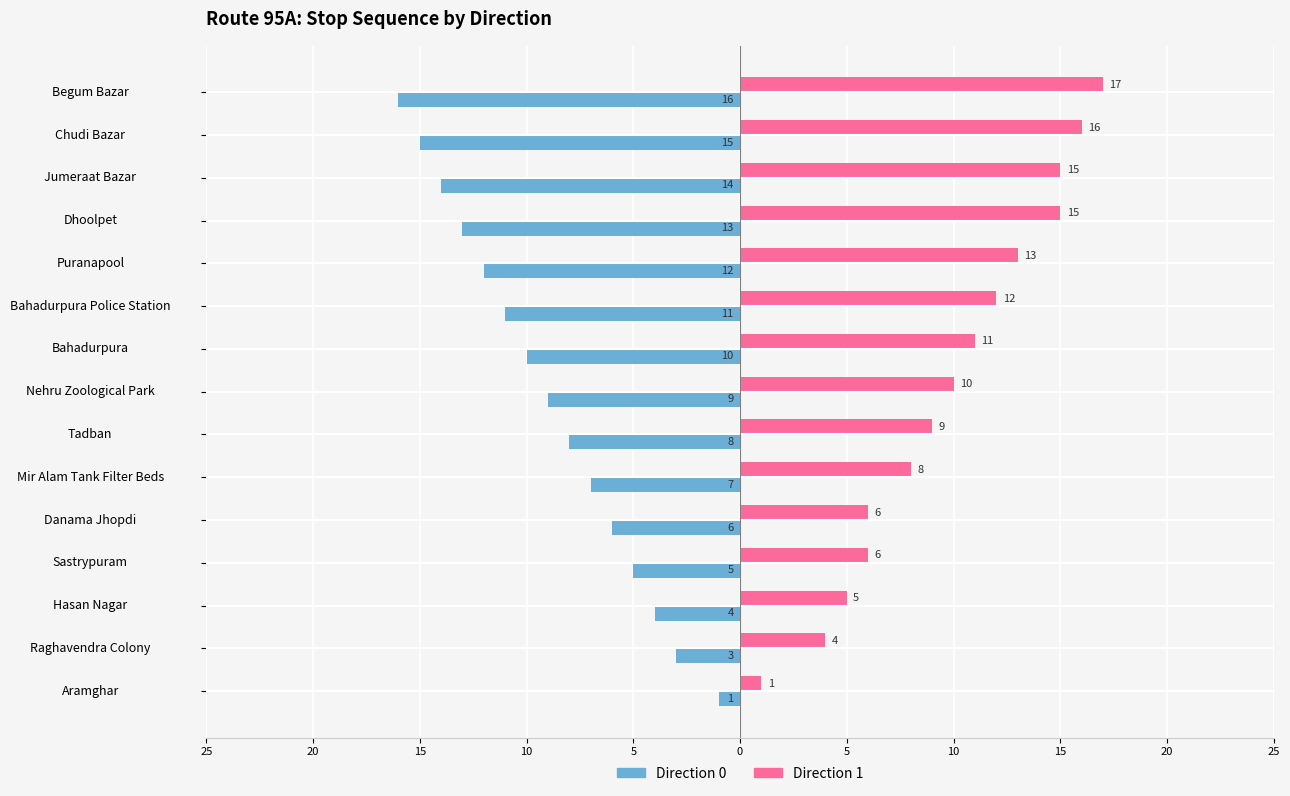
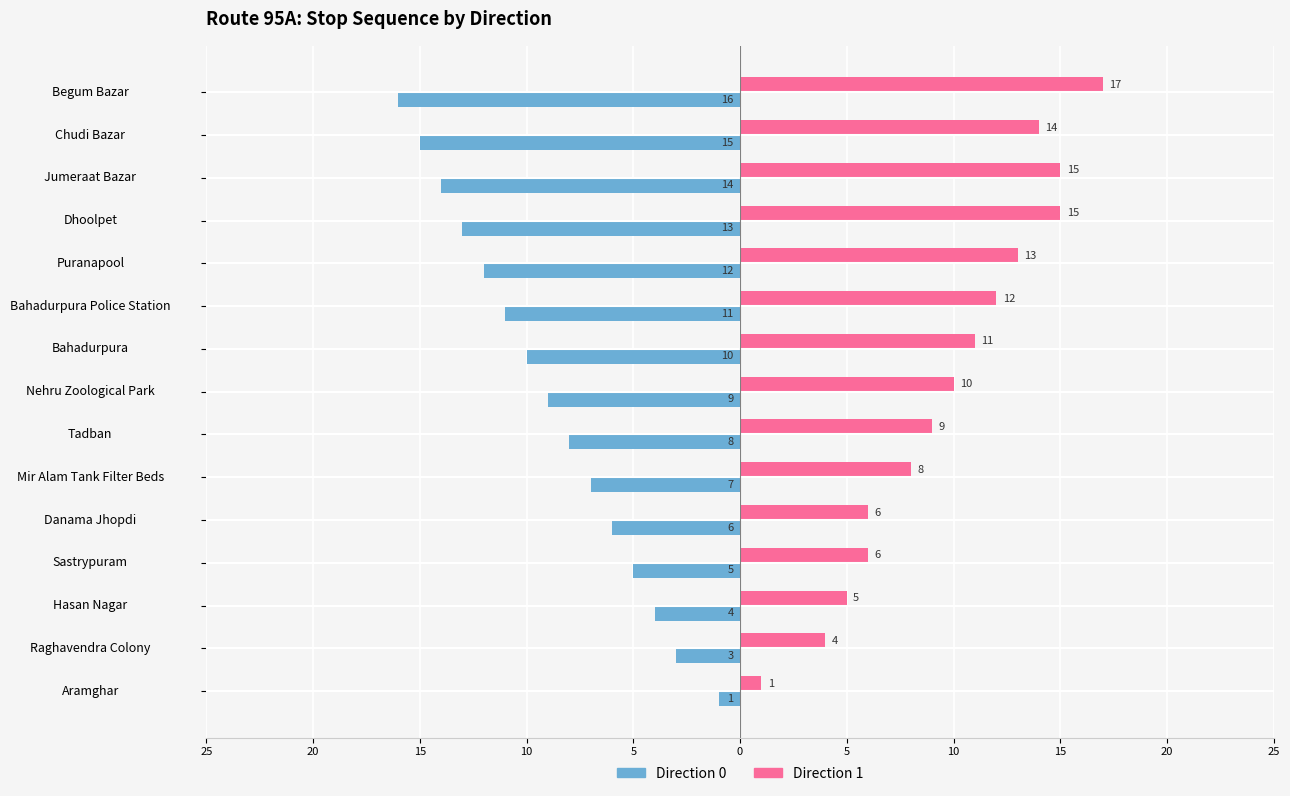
Direction 1, Chudi Bazar: 16 -> 14
